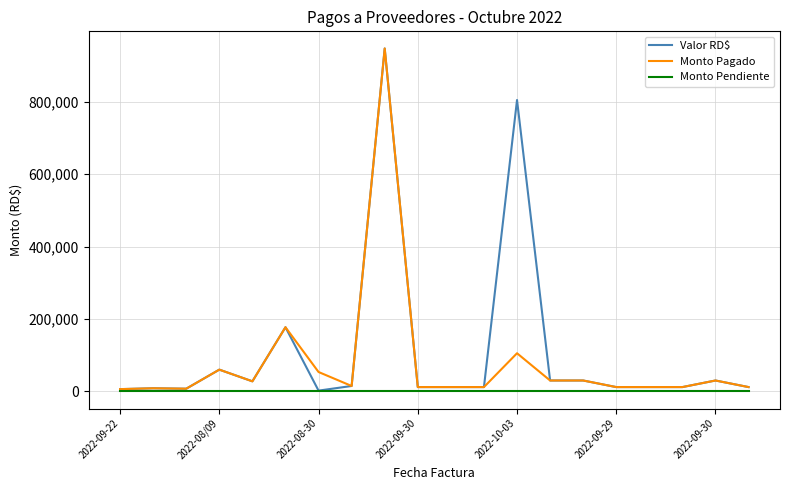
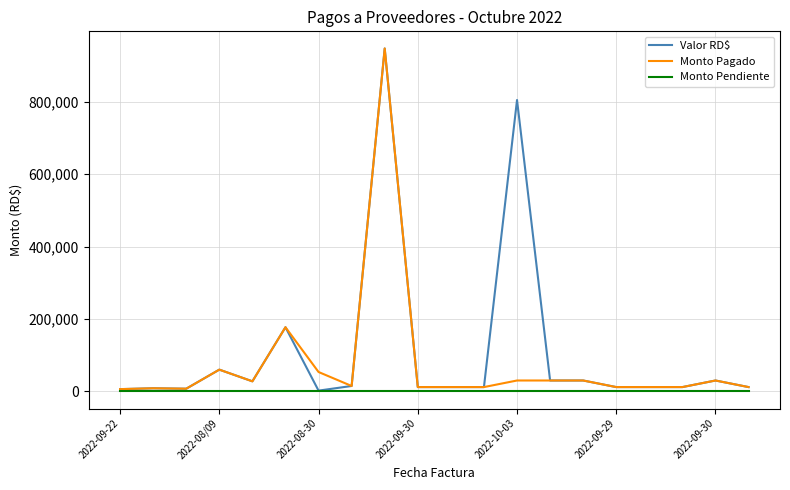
Monto Pagado, 2022-10-03: 110,000 -> 30,000
